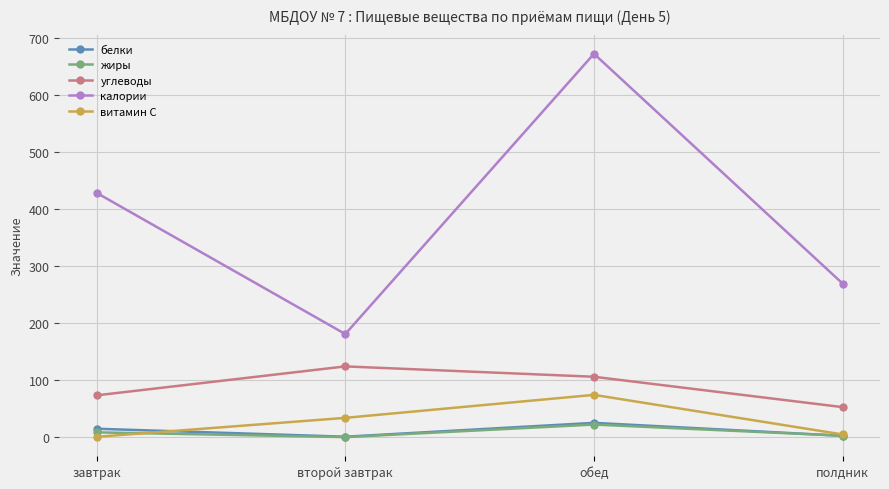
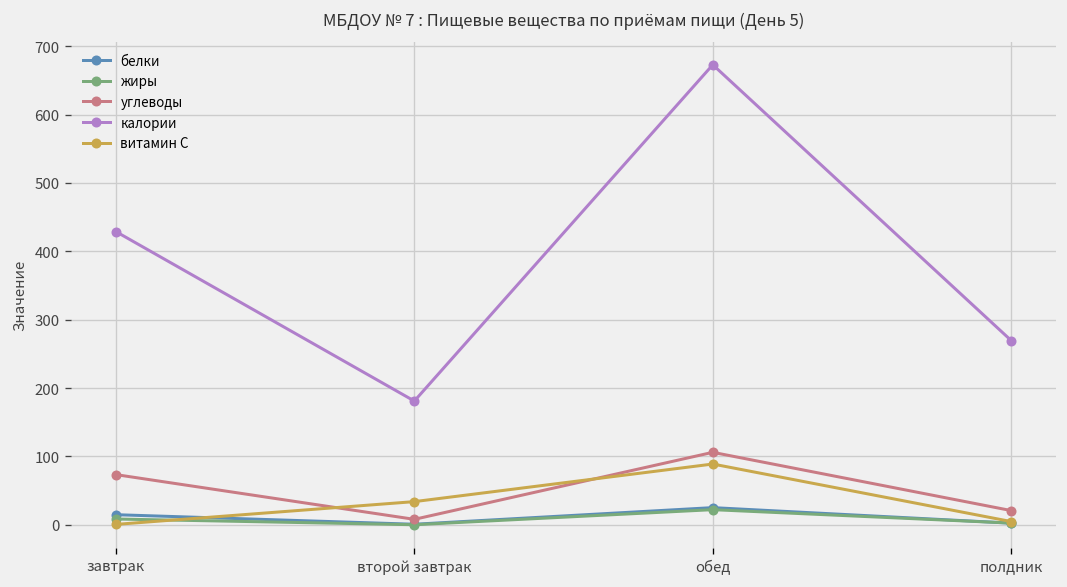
углеводы, второй завтрак: 120 -> 10
витамин С, обед: 70 -> 90
углеводы, полдник: 50 -> 20
